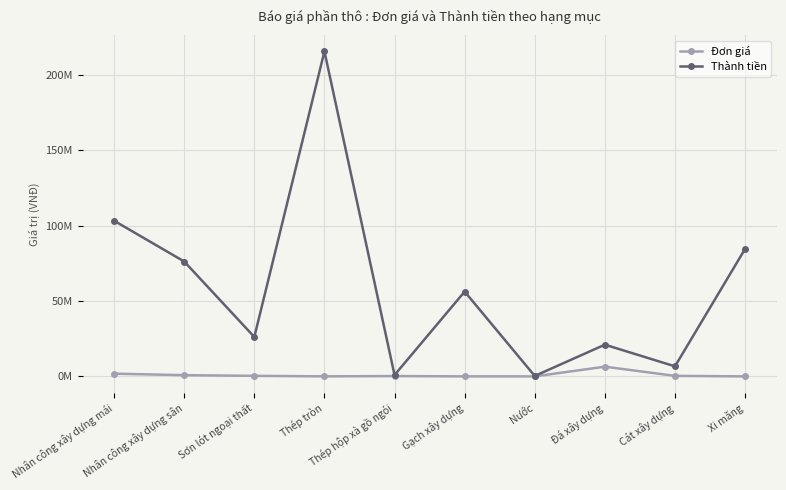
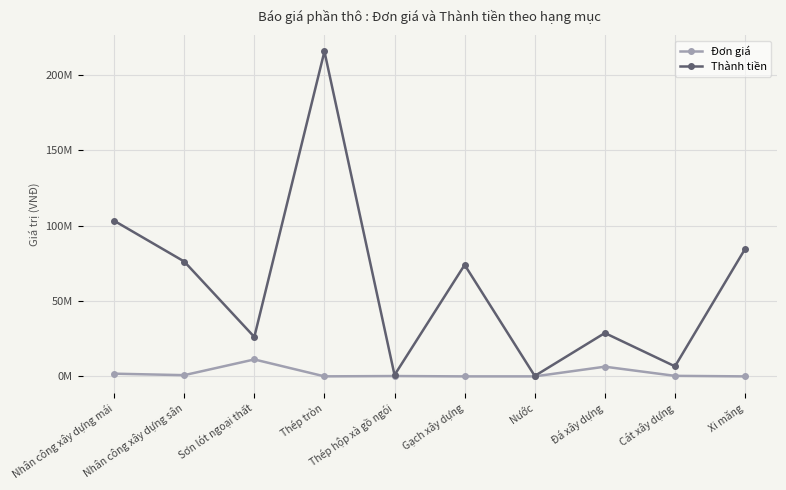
Đơn giá, Sơn lót ngoại thất: 0 -> 11000000
Thành tiền, Gạch xây dựng: 56000000 -> 74000000
Thành tiền, Đá xây dựng: 21000000 -> 29000000
